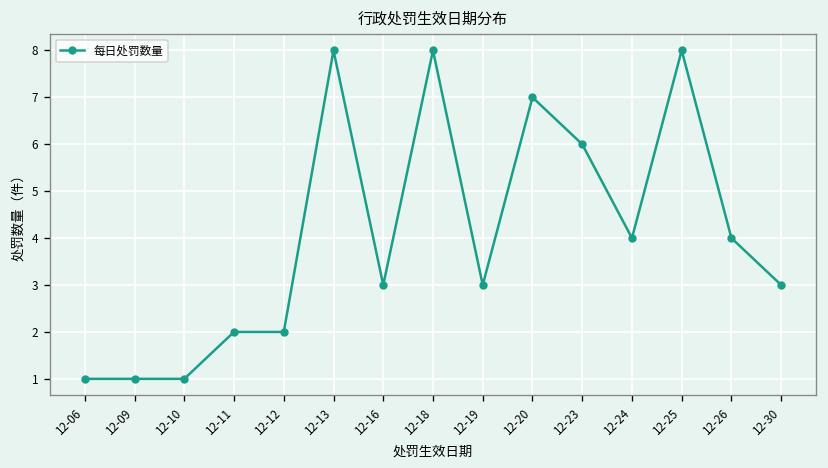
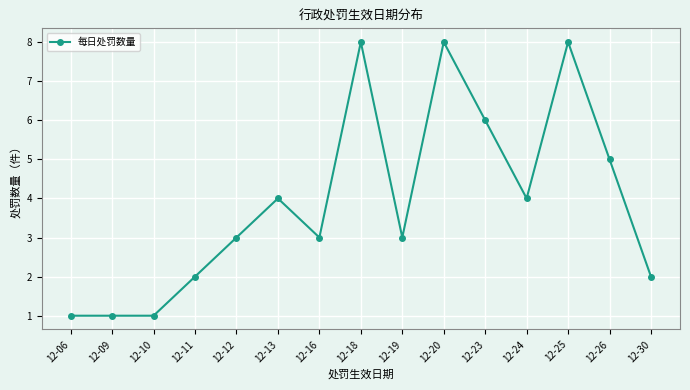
12-12: 2 -> 3
12-13: 8 -> 4
12-20: 7 -> 8
12-26: 4 -> 5
12-30: 3 -> 2
